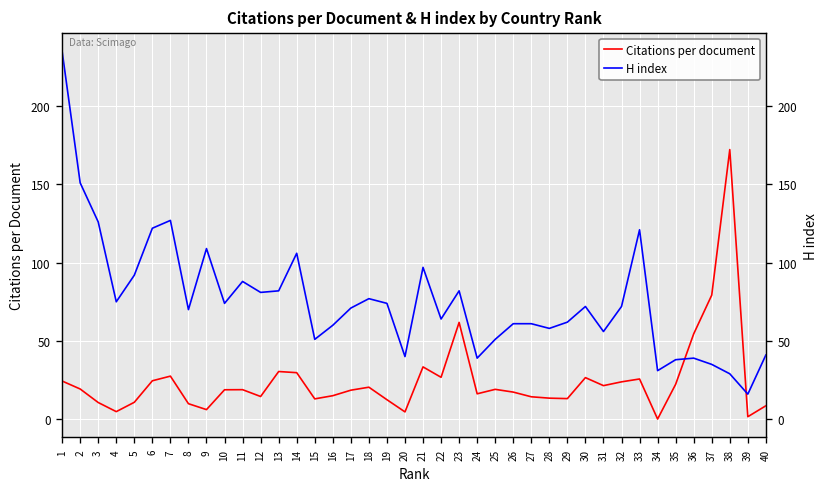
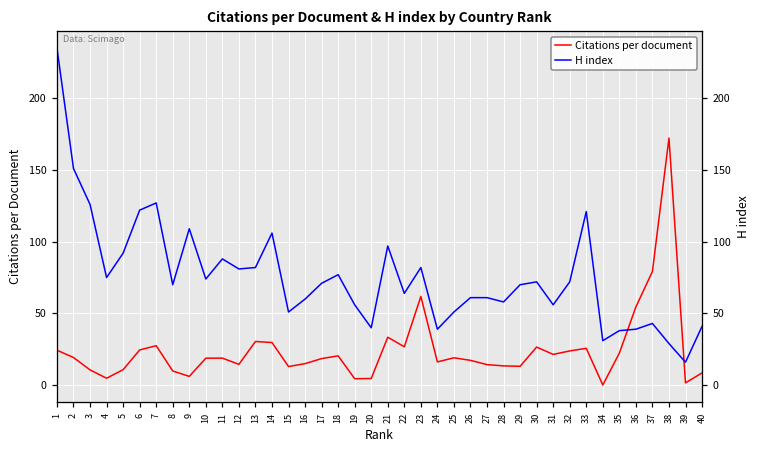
Citations per document, 19: 12 -> 4
H index, 19: 74 -> 56
H index, 29: 62 -> 70
H index, 37: 35 -> 43
